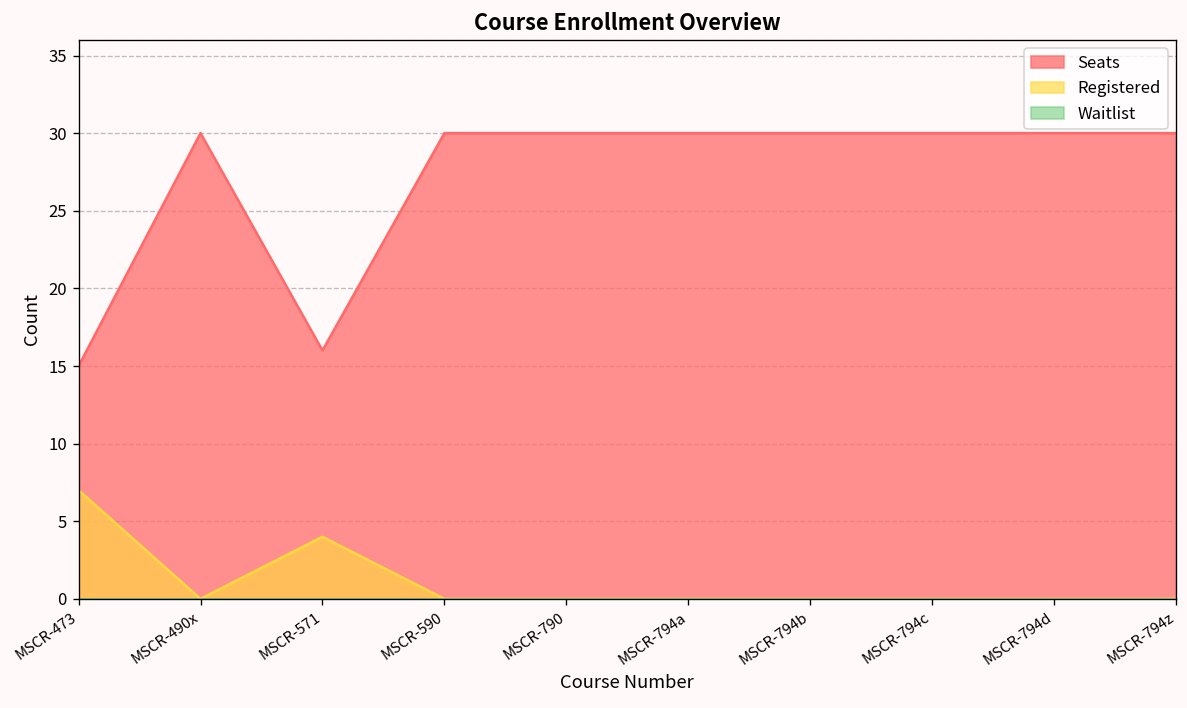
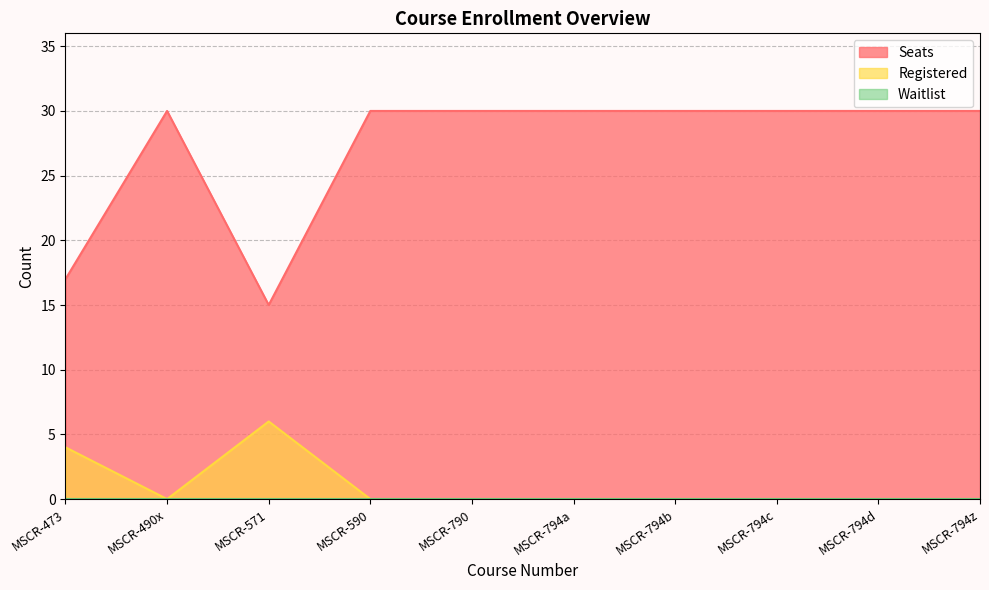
Seats, MSCR-473: 15 -> 17
Registered, MSCR-473: 7 -> 4
Seats, MSCR-571: 16 -> 15
Registered, MSCR-571: 4 -> 6
